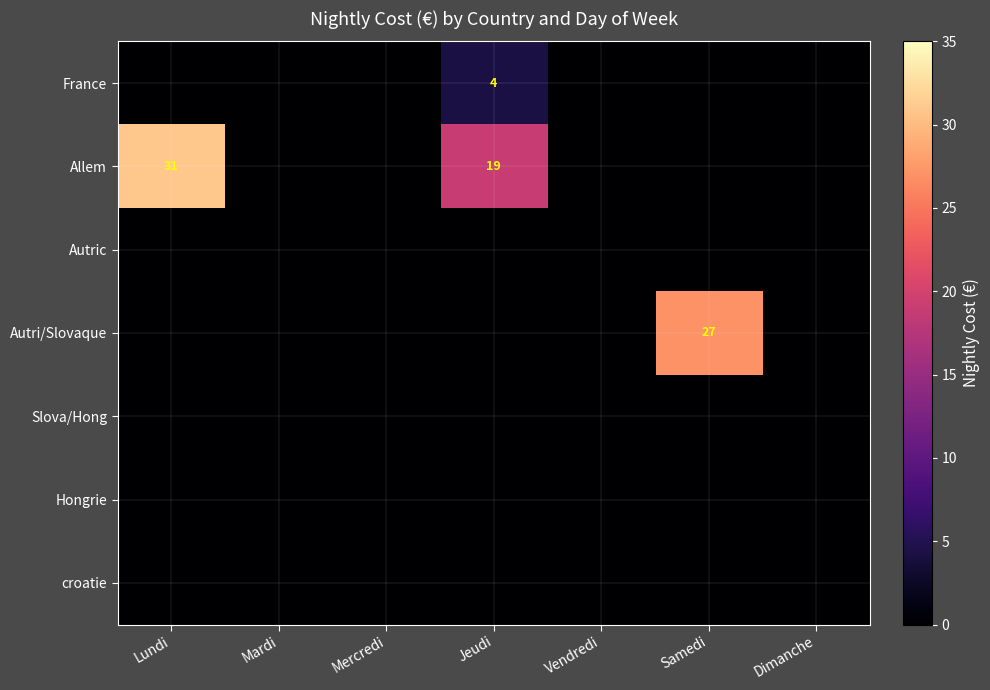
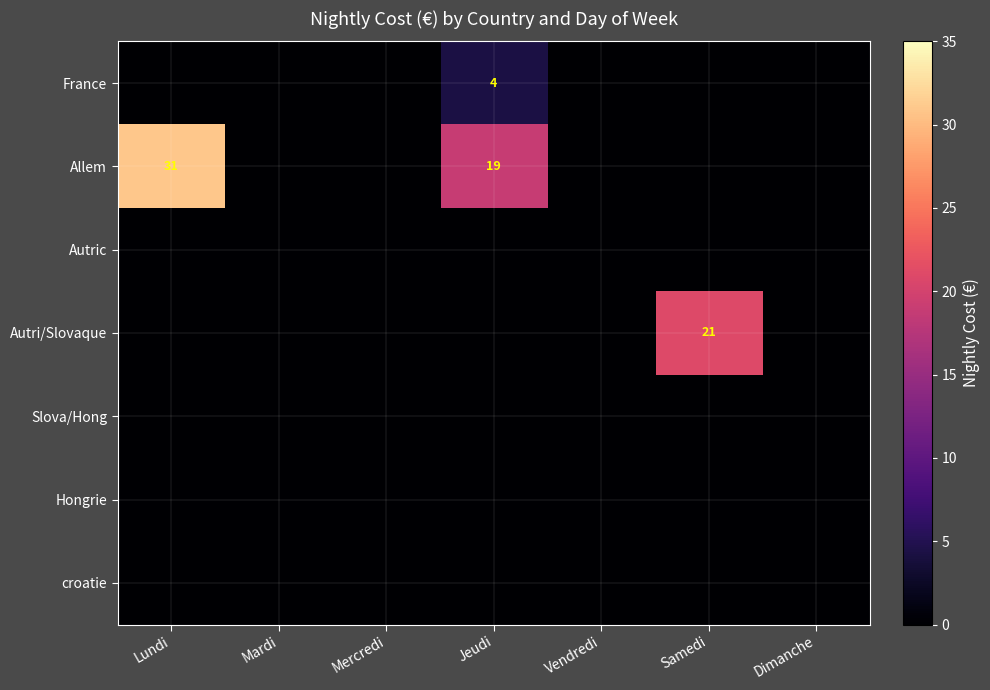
Autri/Slovaque, Samedi: 27 -> 21
